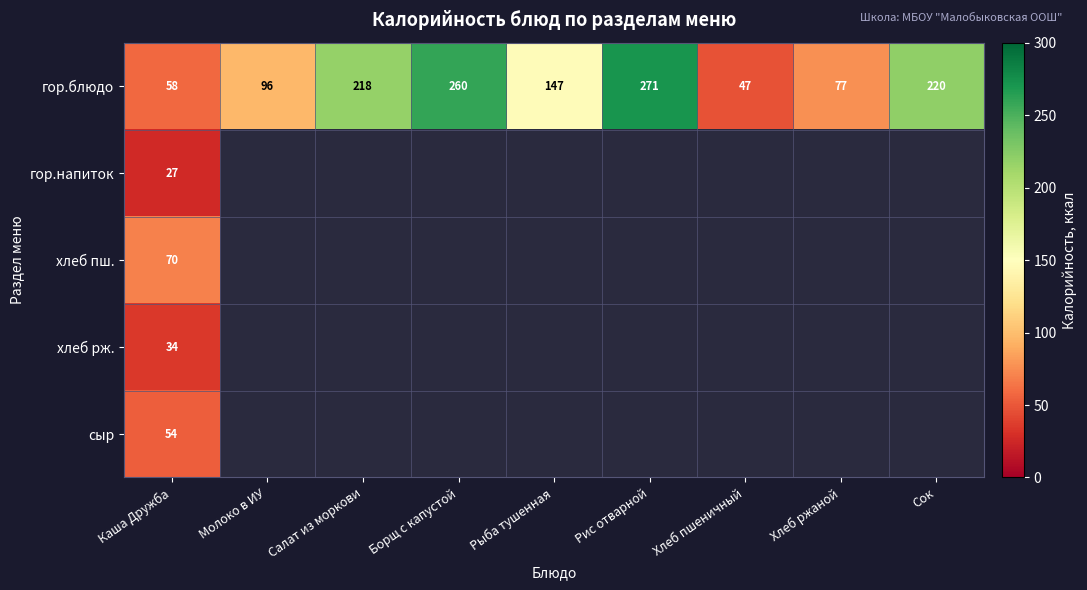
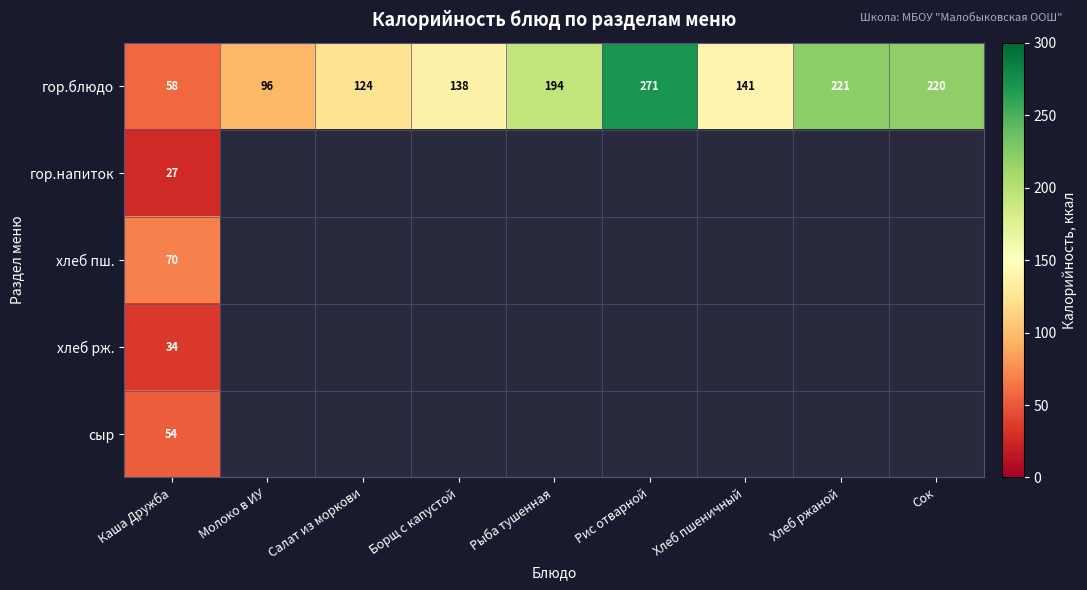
гор.блюдо, Салат из моркови: 218 -> 124
гор.блюдо, Борщ с капустой: 260 -> 138
гор.блюдо, Рыба тушенная: 147 -> 194
гор.блюдо, Хлеб пшеничный: 47 -> 141
гор.блюдо, Хлеб ржаной: 77 -> 221
